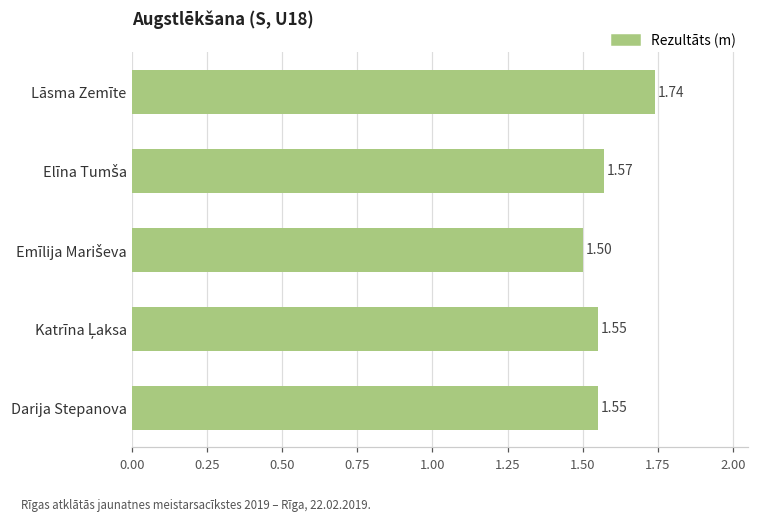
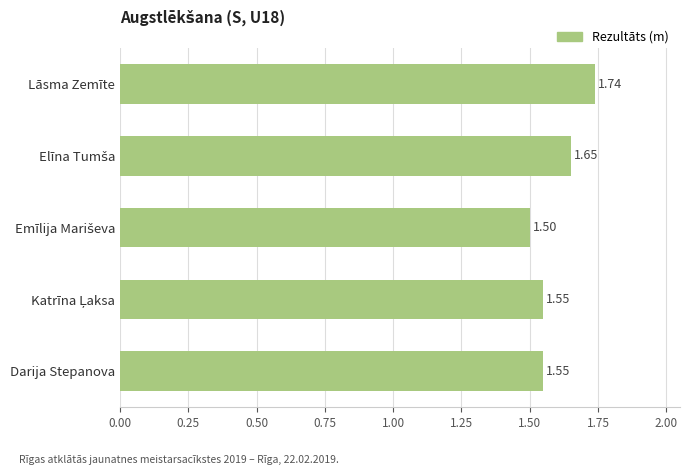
Elīna Tumša: 1.57 -> 1.65
